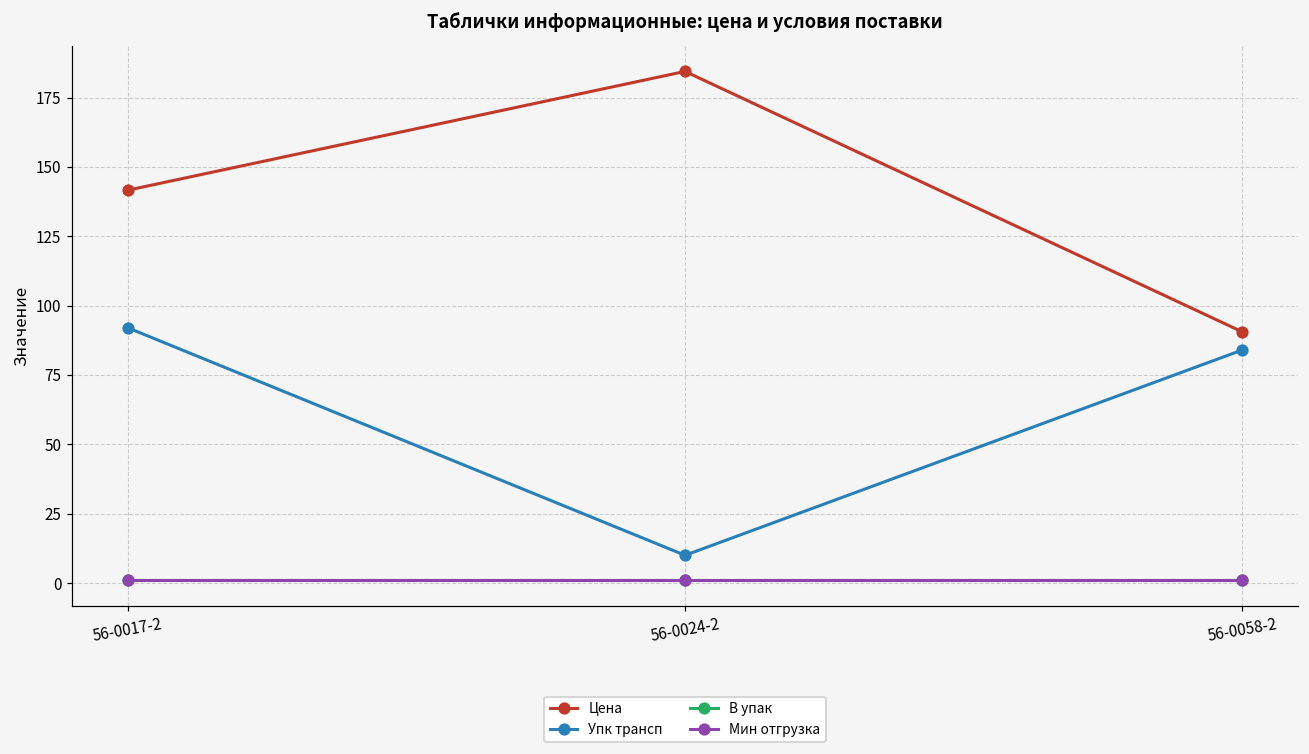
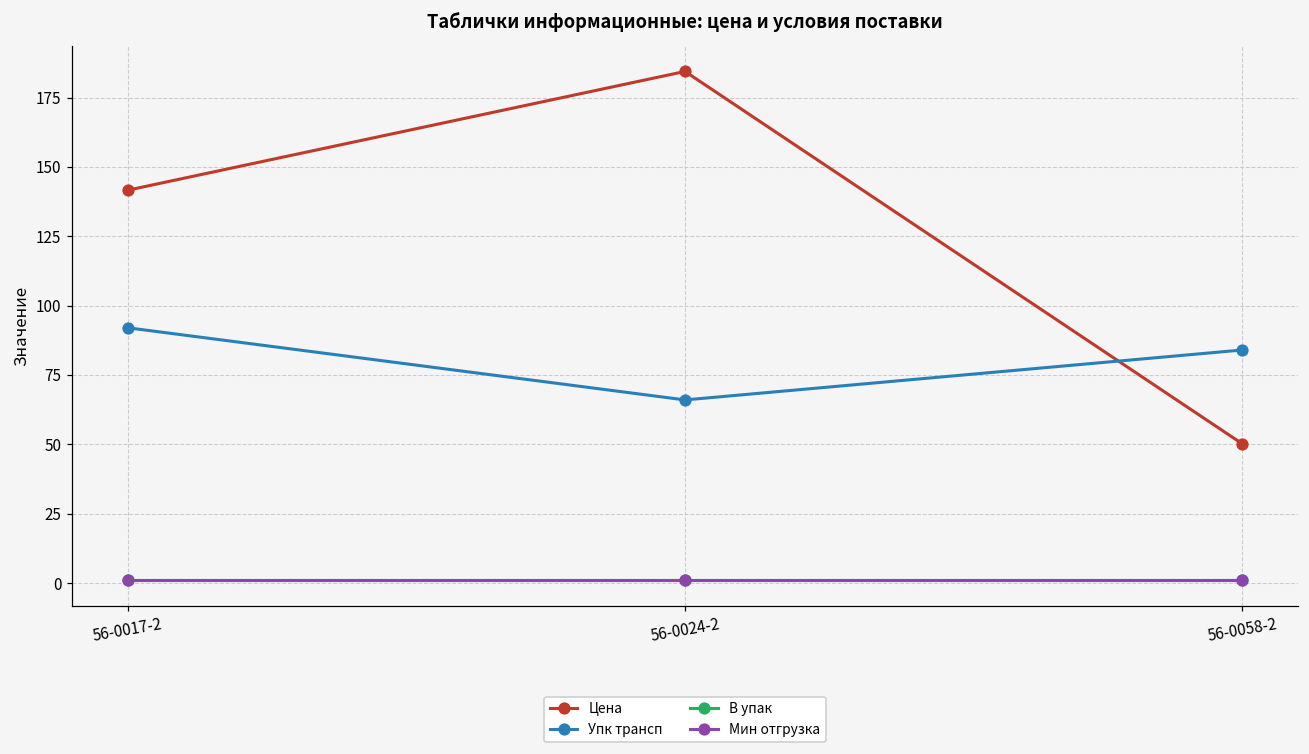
Упк трансп, 56-0024-2: 10 -> 66
Цена, 56-0058-2: 91 -> 50
